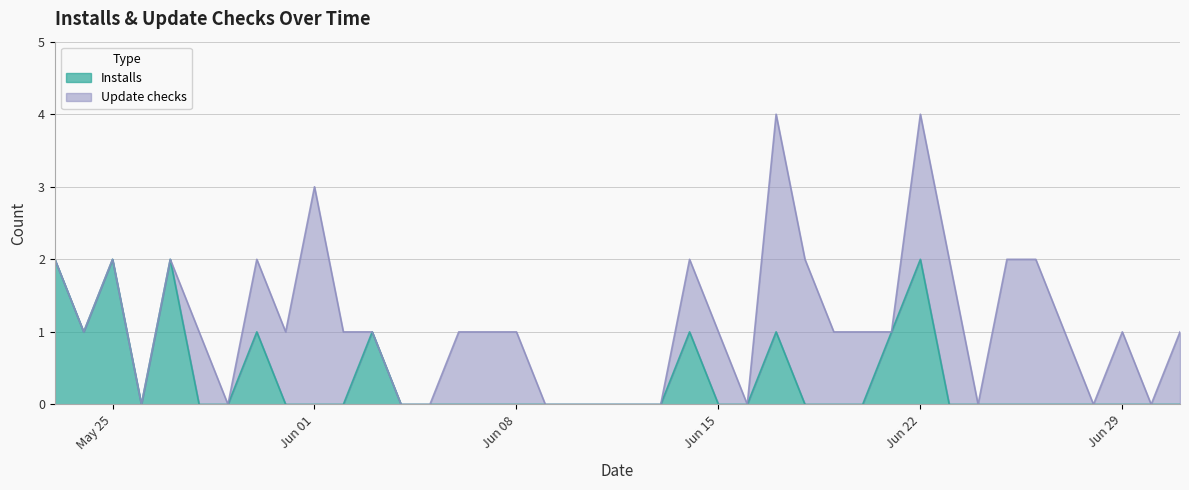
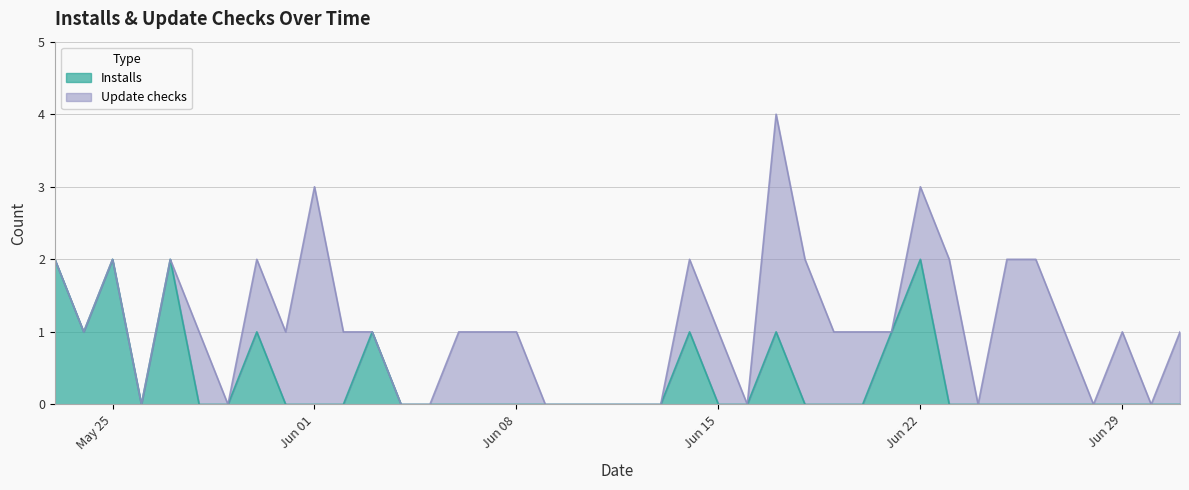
Update checks, Jun 22: 2 -> 1
